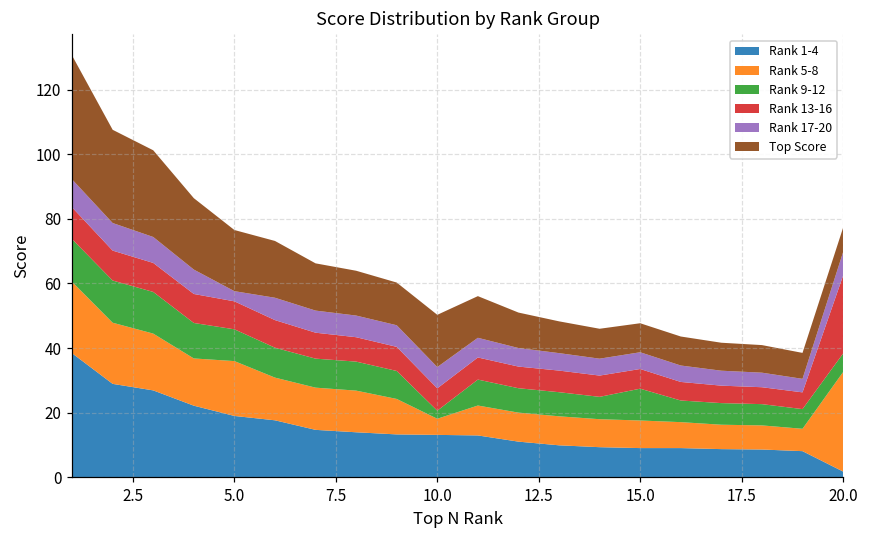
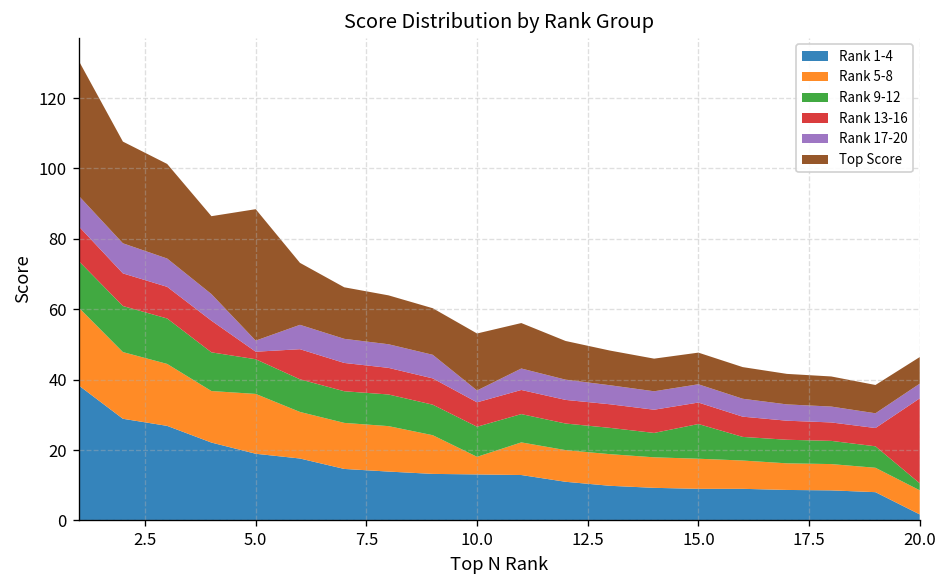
Rank 13-16, 5.0: 9 -> 2
Top Score, 5.0: 19 -> 37
Rank 9-12, 10.0: 3 -> 9
Rank 17-20, 10.0: 7 -> 3
Rank 5-8, 20.0: 31 -> 7
Rank 9-12, 20.0: 6 -> 2
Rank 17-20, 20.0: 7 -> 4
